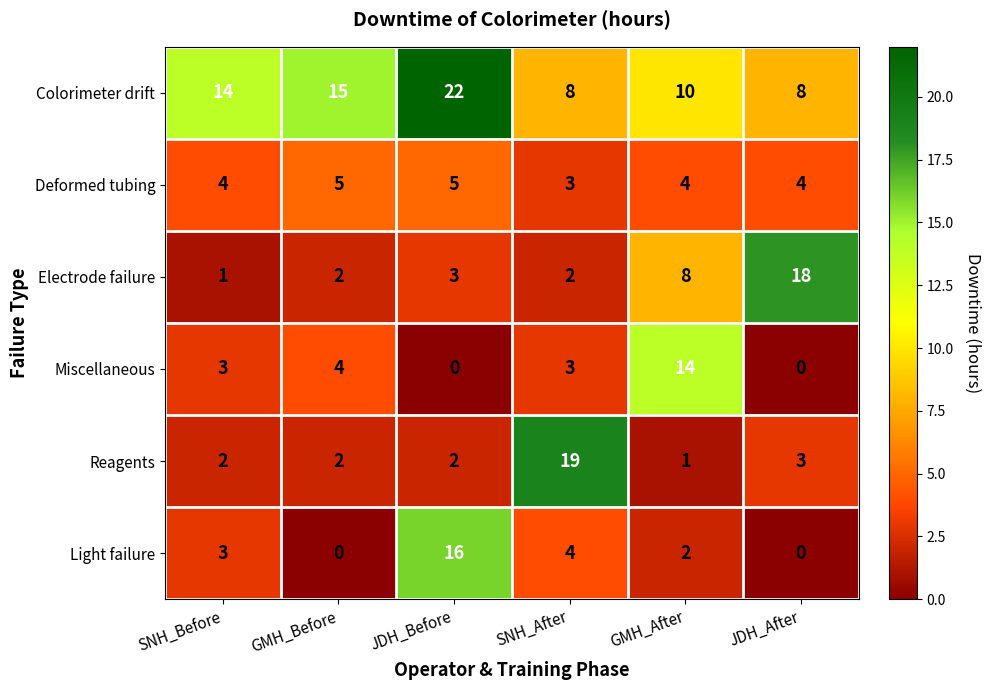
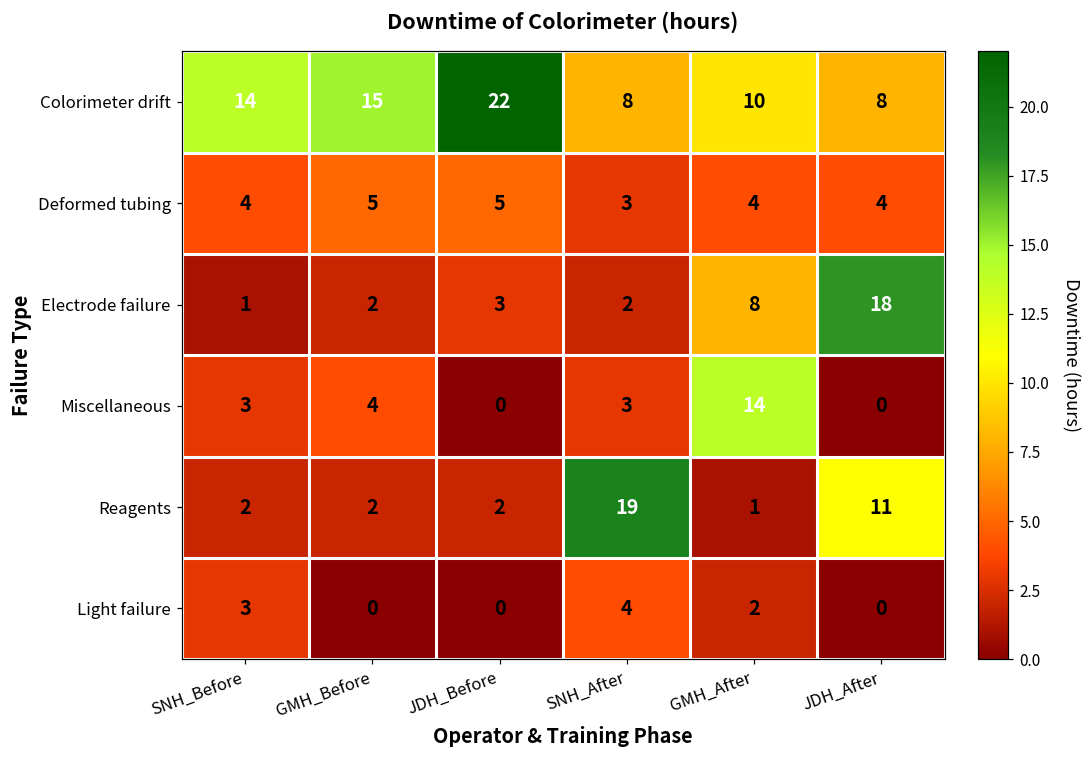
Reagents, JDH_After: 3 -> 11
Light failure, JDH_Before: 16 -> 0
